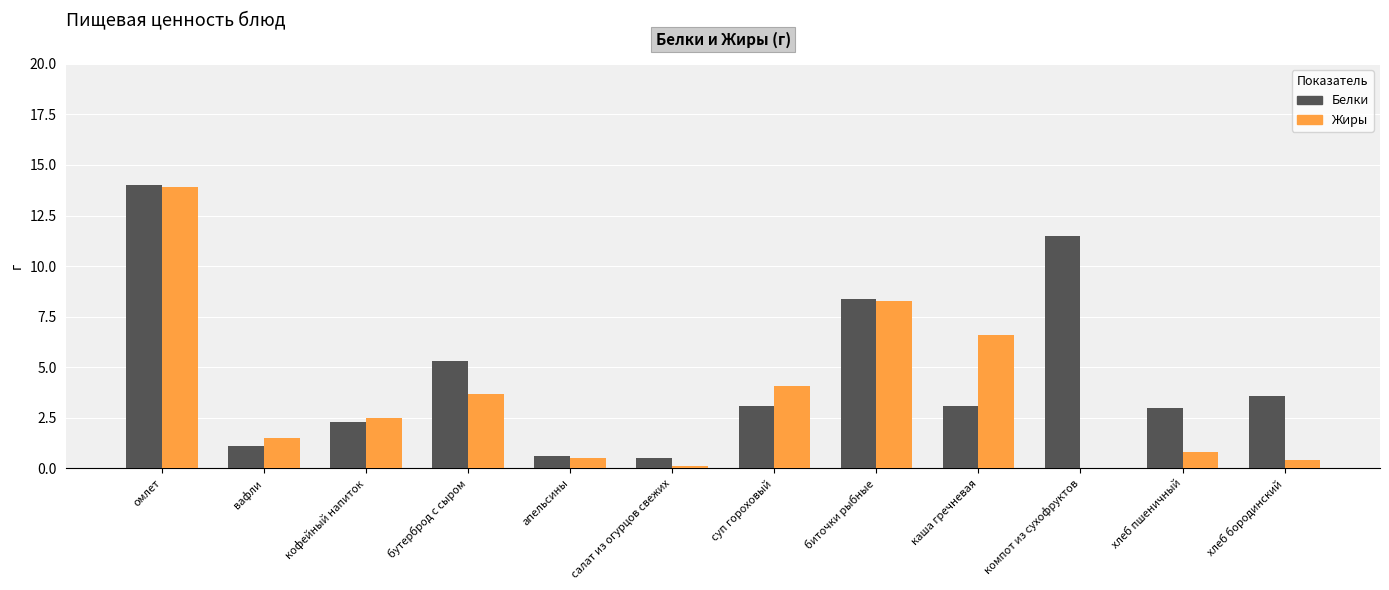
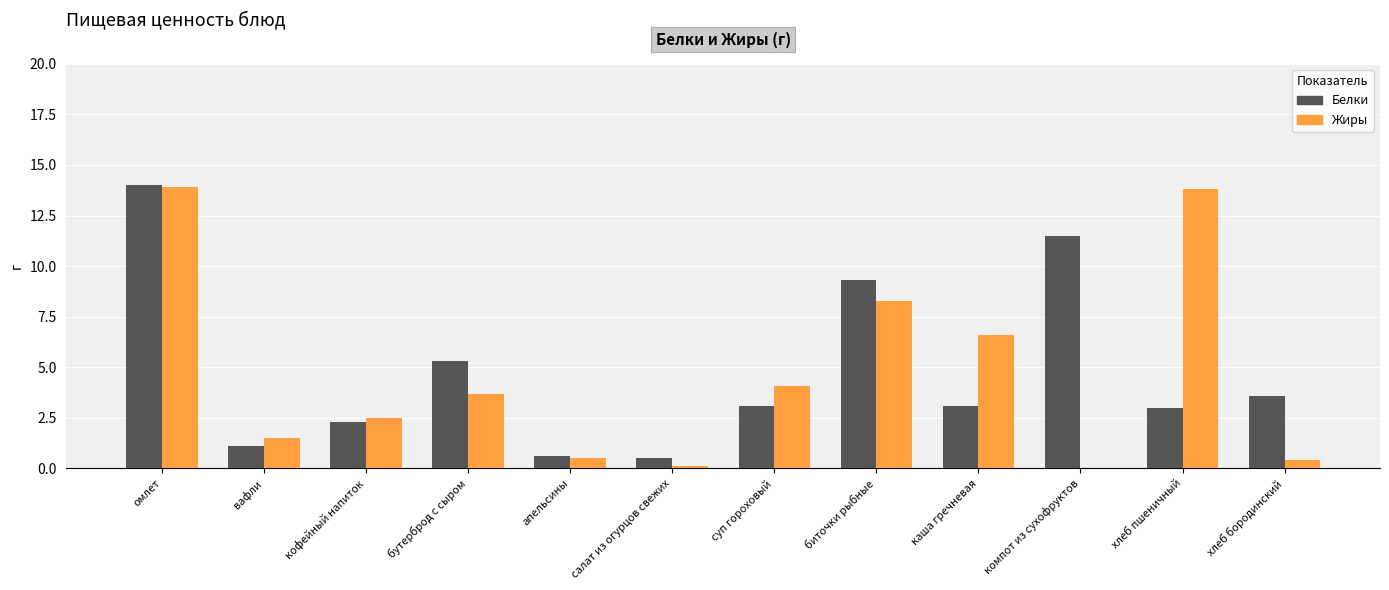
Белки, биточки рыбные: 8.4 -> 9.3
Жиры, хлеб пшеничный: 0.8 -> 13.8
